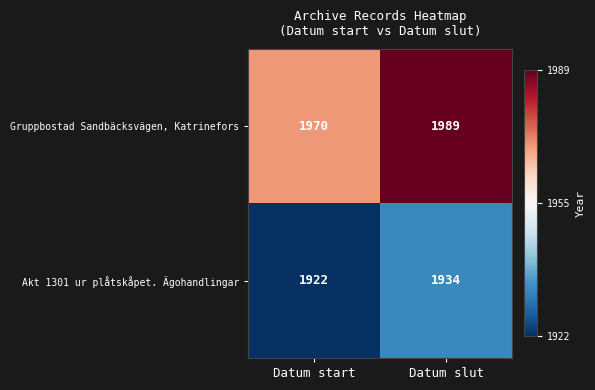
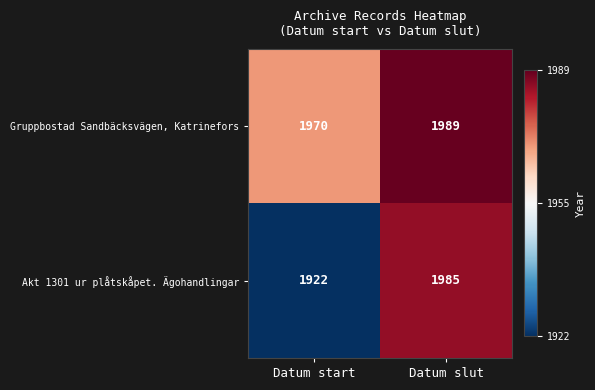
Akt 1301 ur plåtskåpet. Ägohandlingar, Datum slut: 1934 -> 1985
